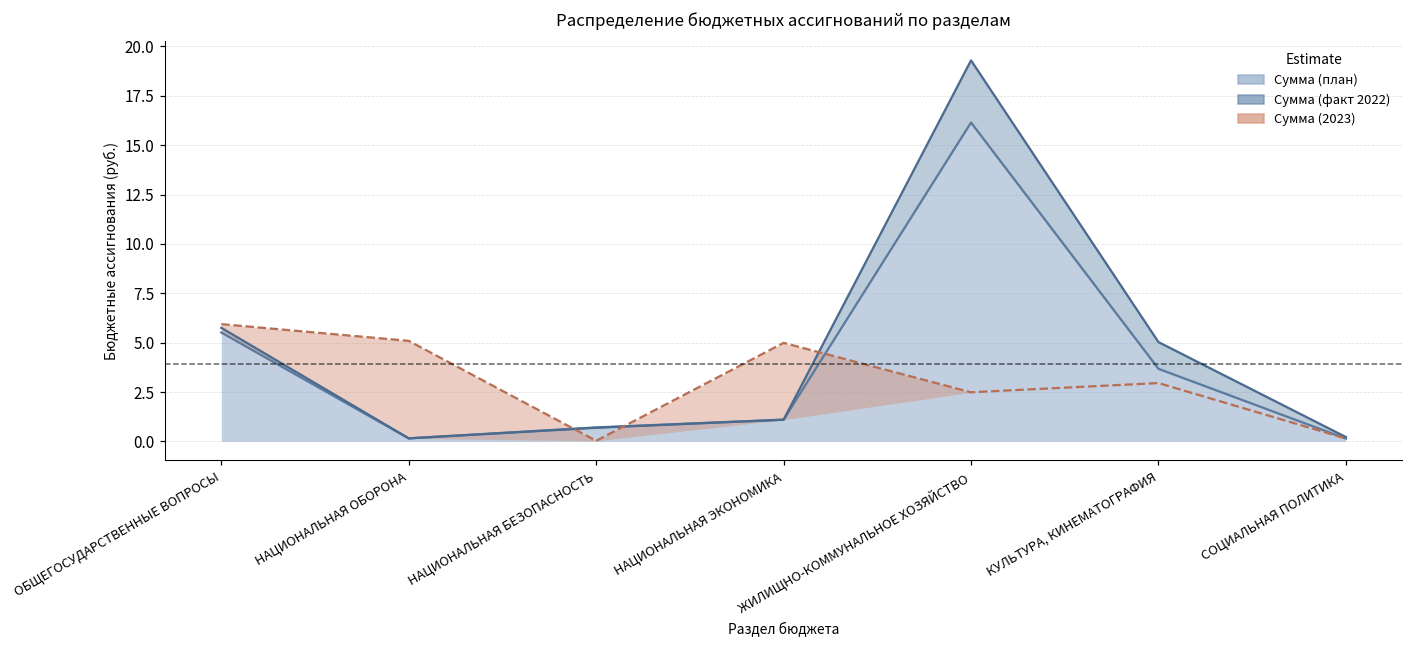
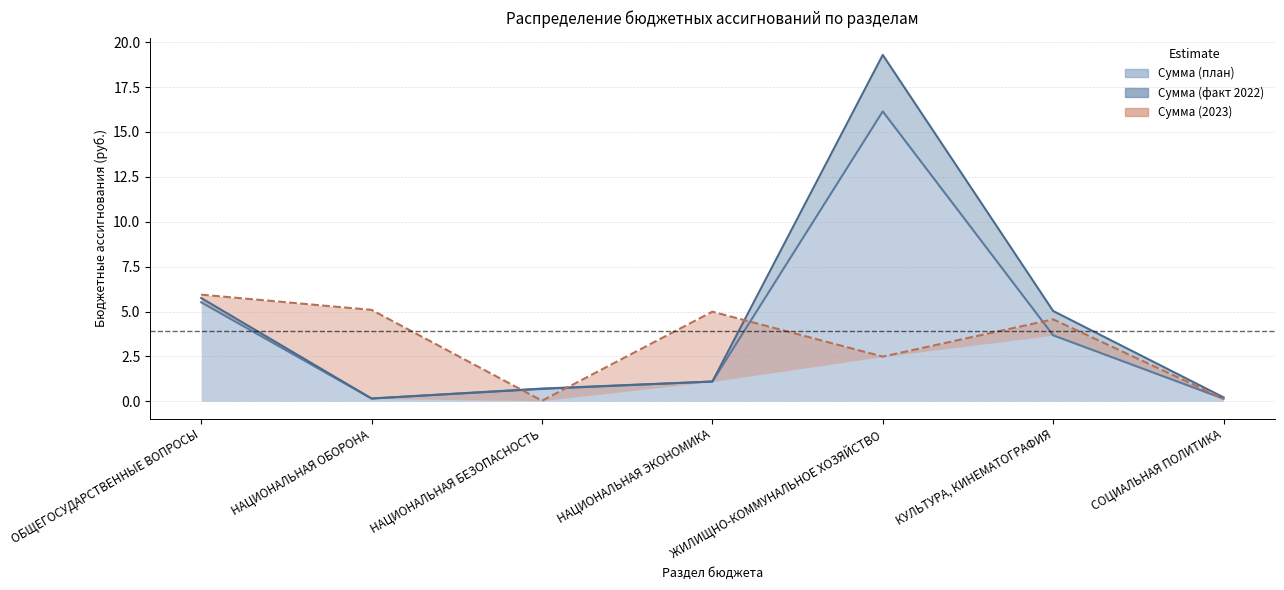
Сумма (2023), КУЛЬТУРА, КИНЕМАТОГРАФИЯ: 3.0 -> 4.6
